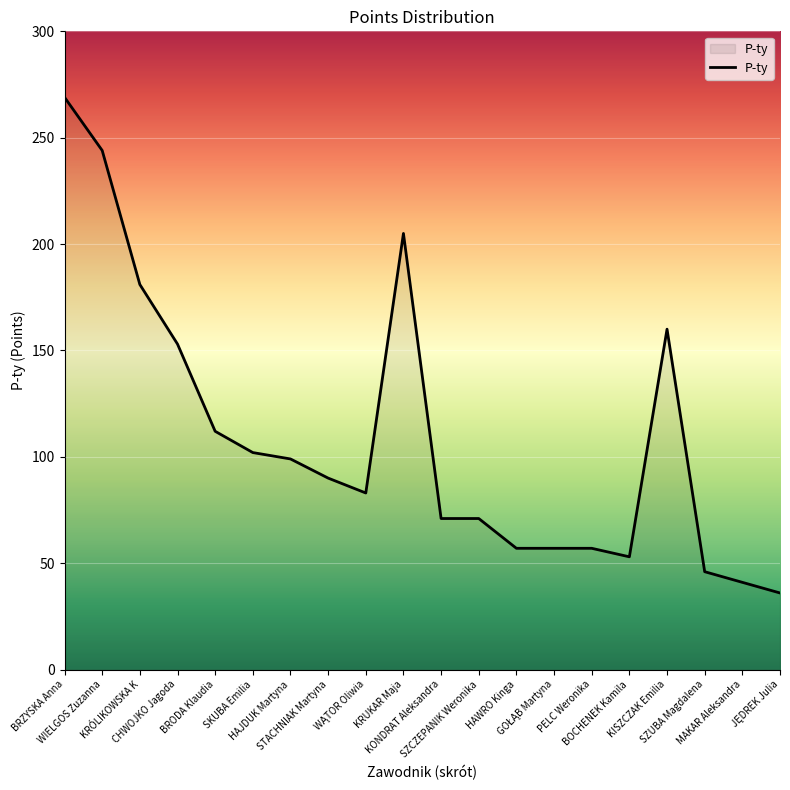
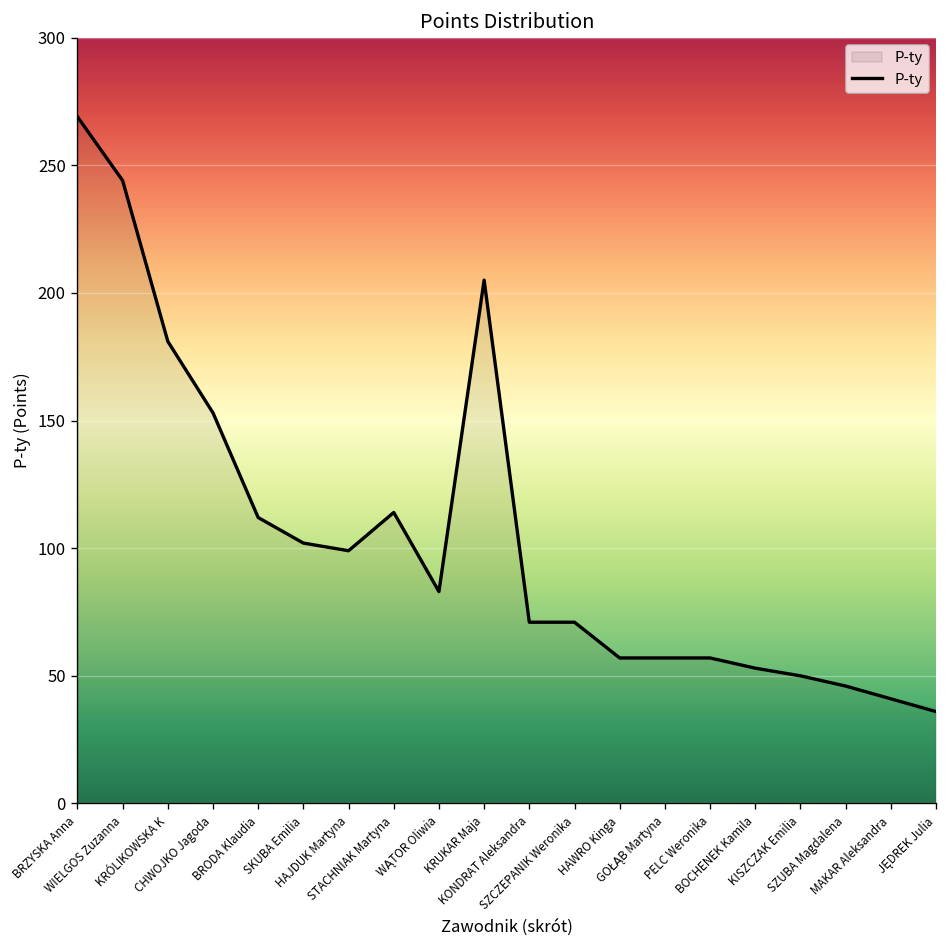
STACHNIAK Martyna: 90 -> 114
KISZCZAK Emilia: 160 -> 50
